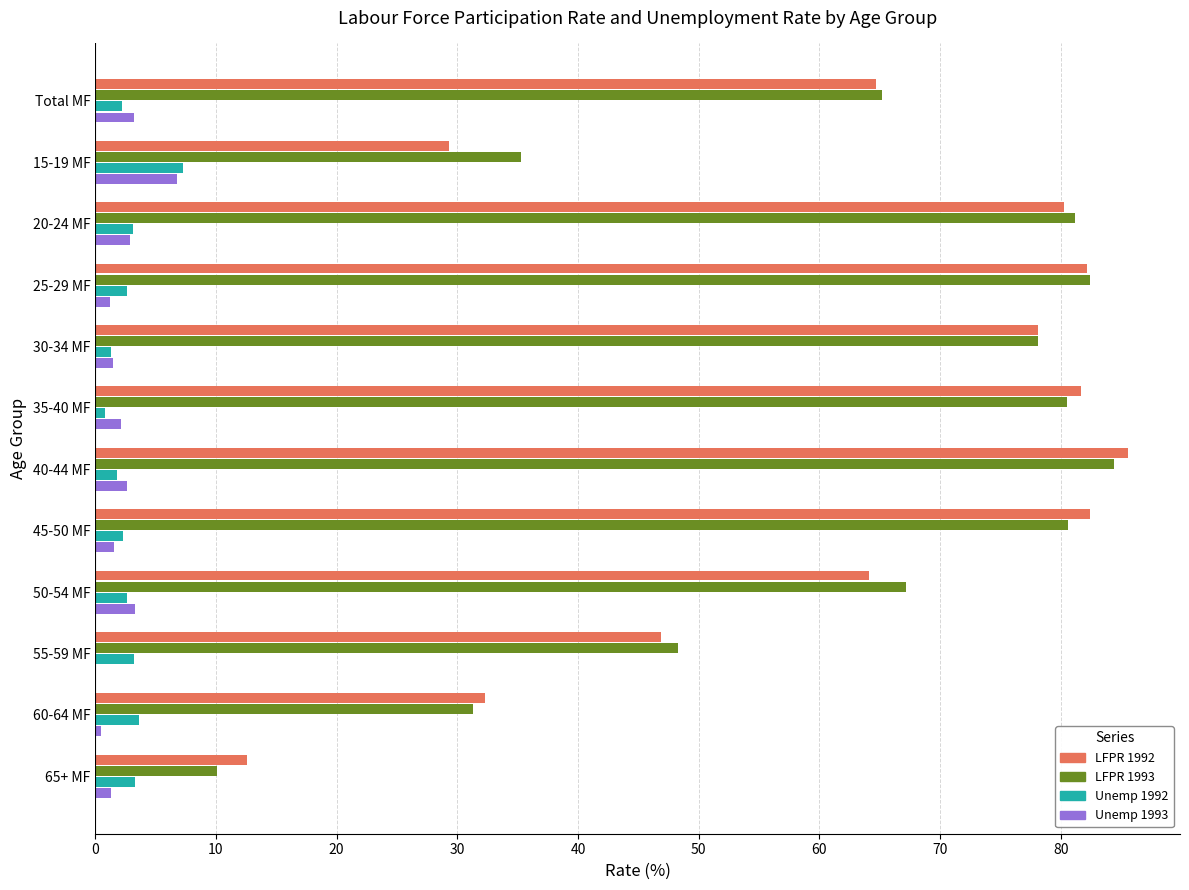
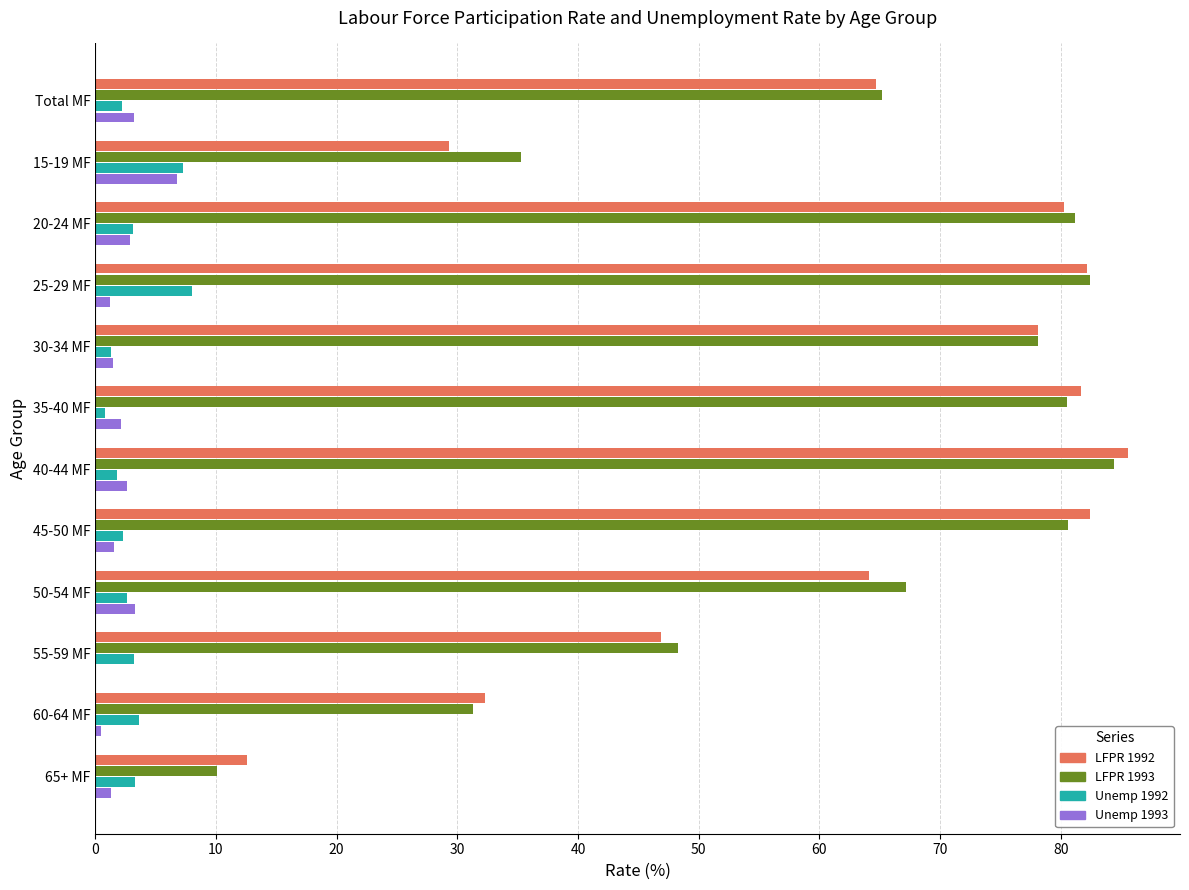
Unemp 1992, 25-29 MF: 2.6 -> 8.0
